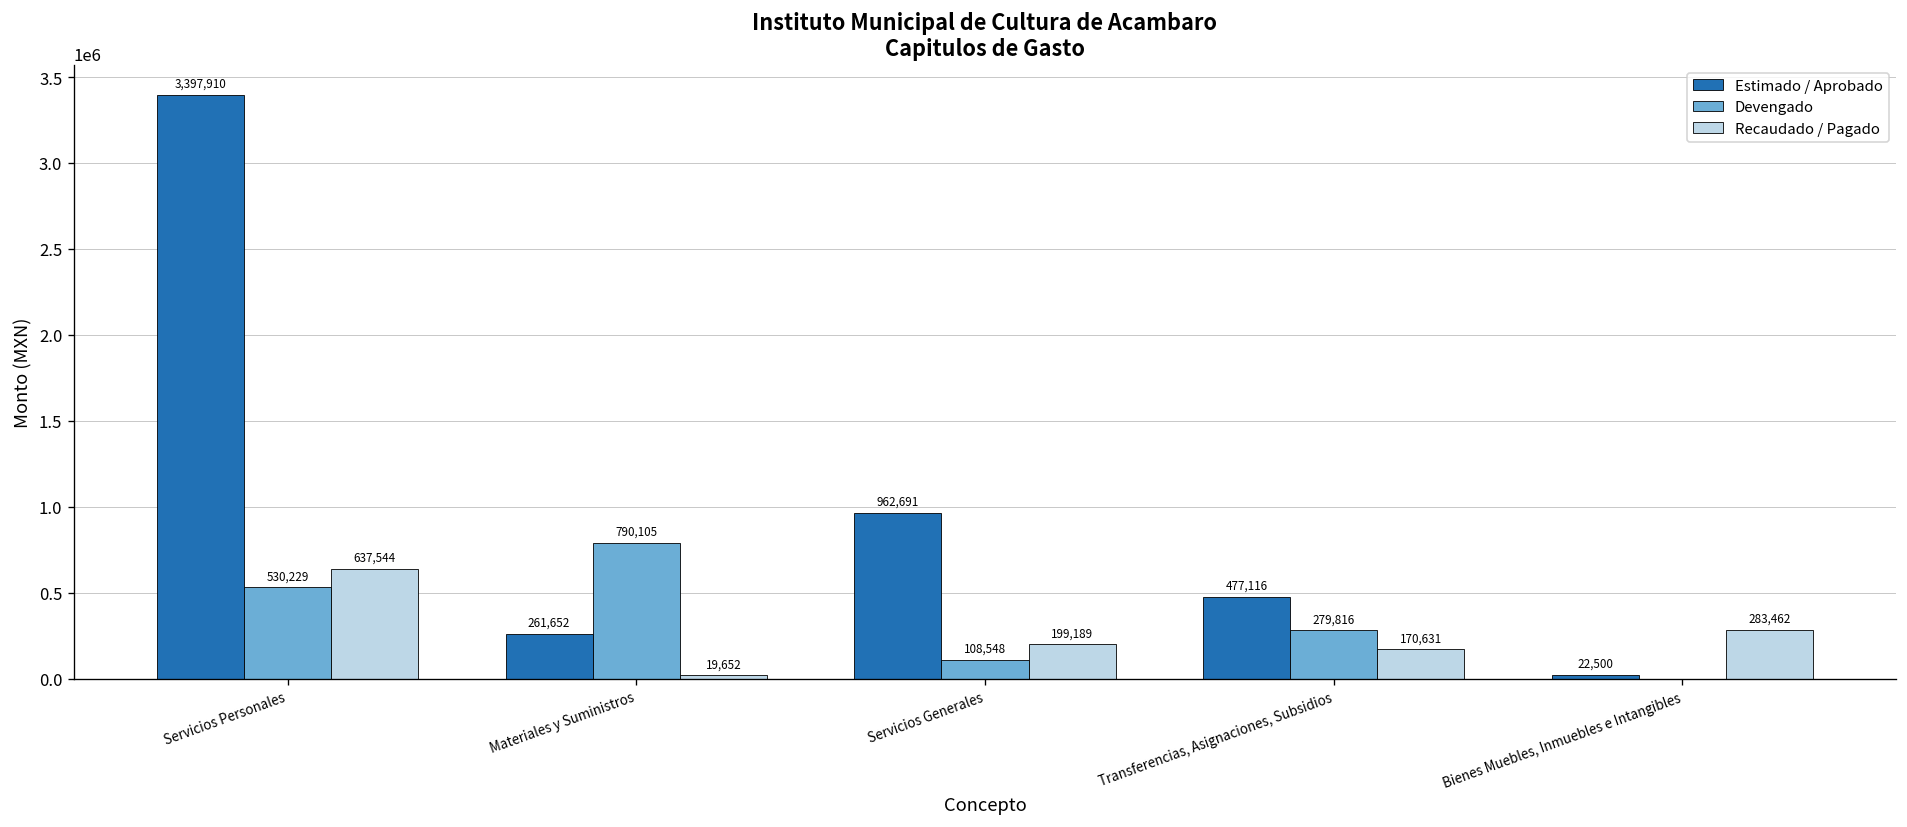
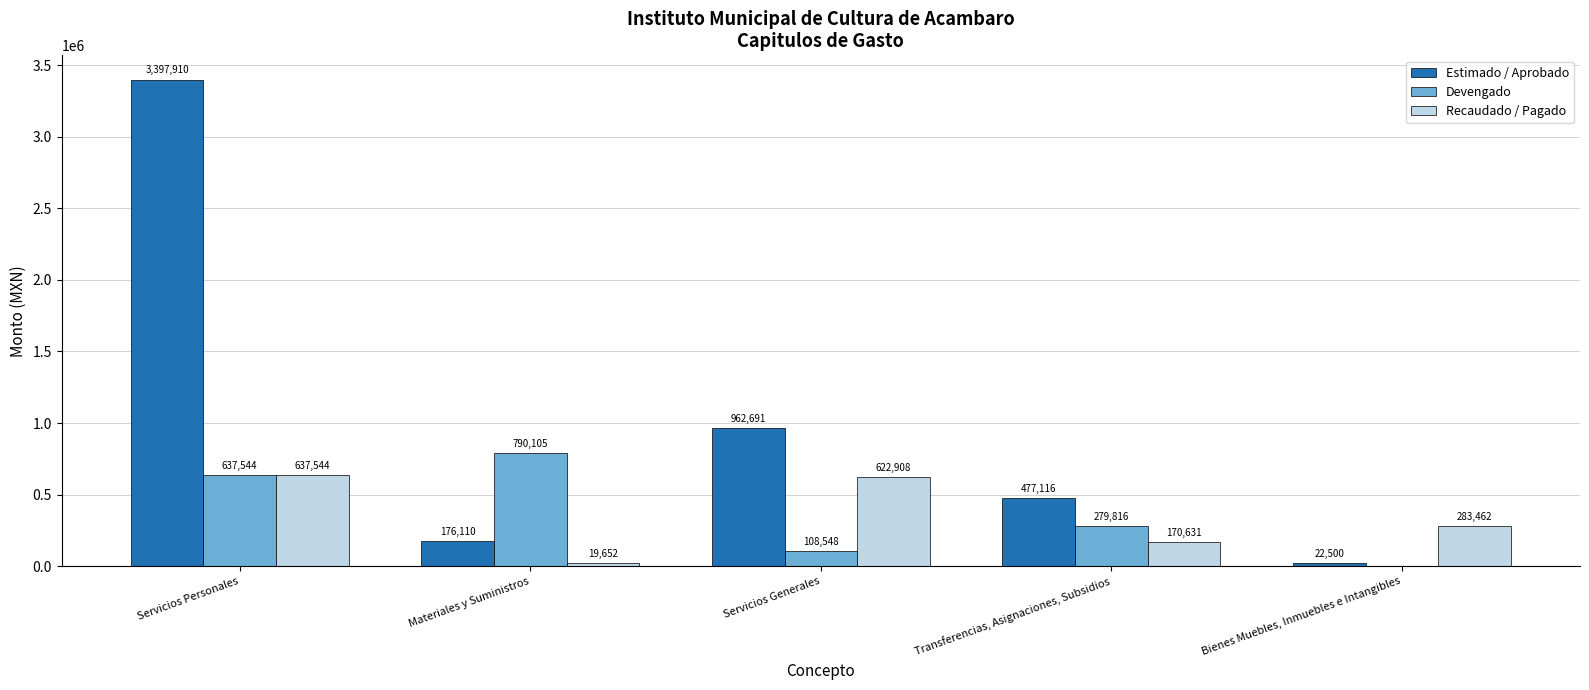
Devengado, Servicios Personales: 530,229 -> 637,544
Estimado / Aprobado, Materiales y Suministros: 261,652 -> 176,110
Recaudado / Pagado, Servicios Generales: 199,189 -> 622,908
